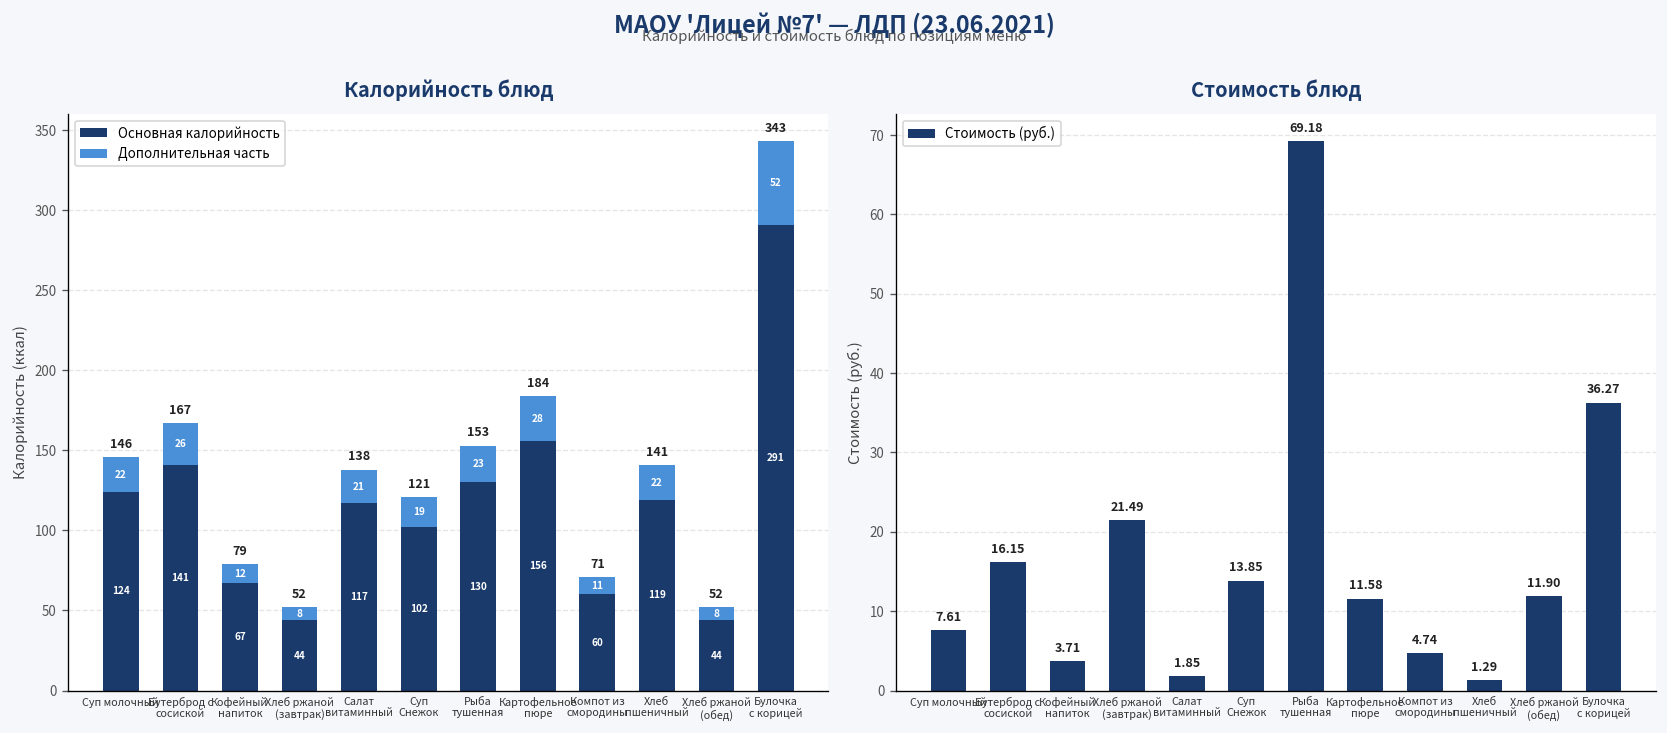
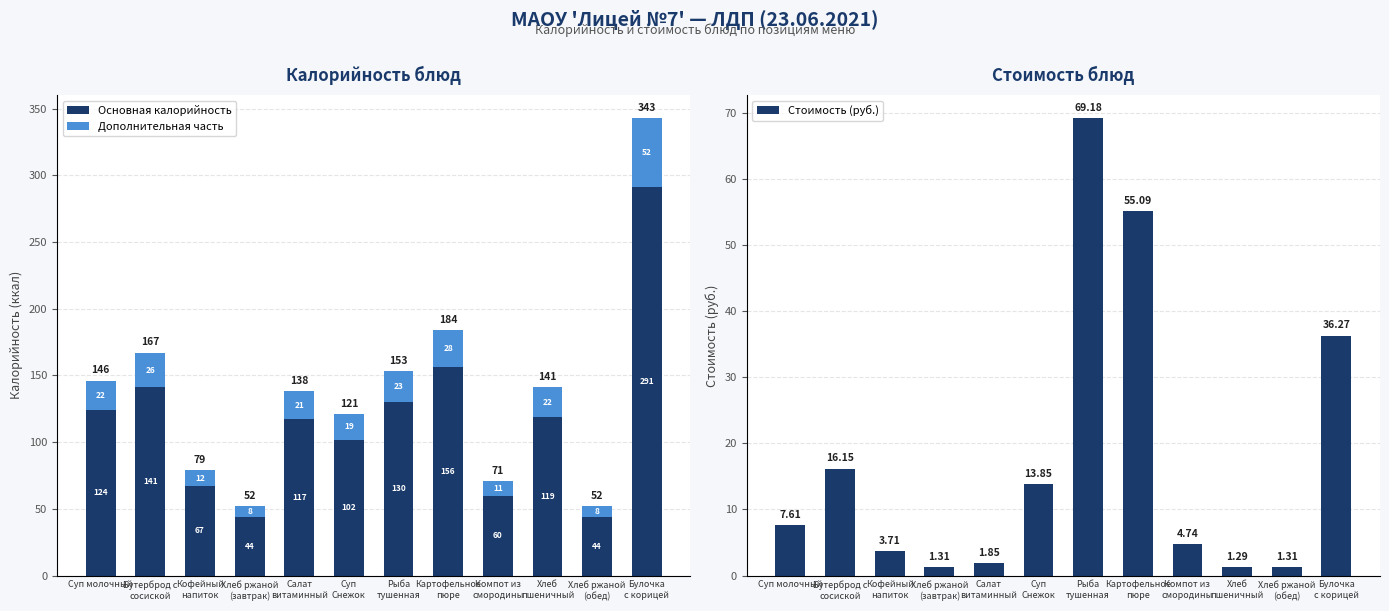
Стоимость блюд, Хлеб ржаной (завтрак): 21.49 -> 1.31
Стоимость блюд, Картофельное пюре: 11.58 -> 55.09
Стоимость блюд, Хлеб ржаной (обед): 11.90 -> 1.31
